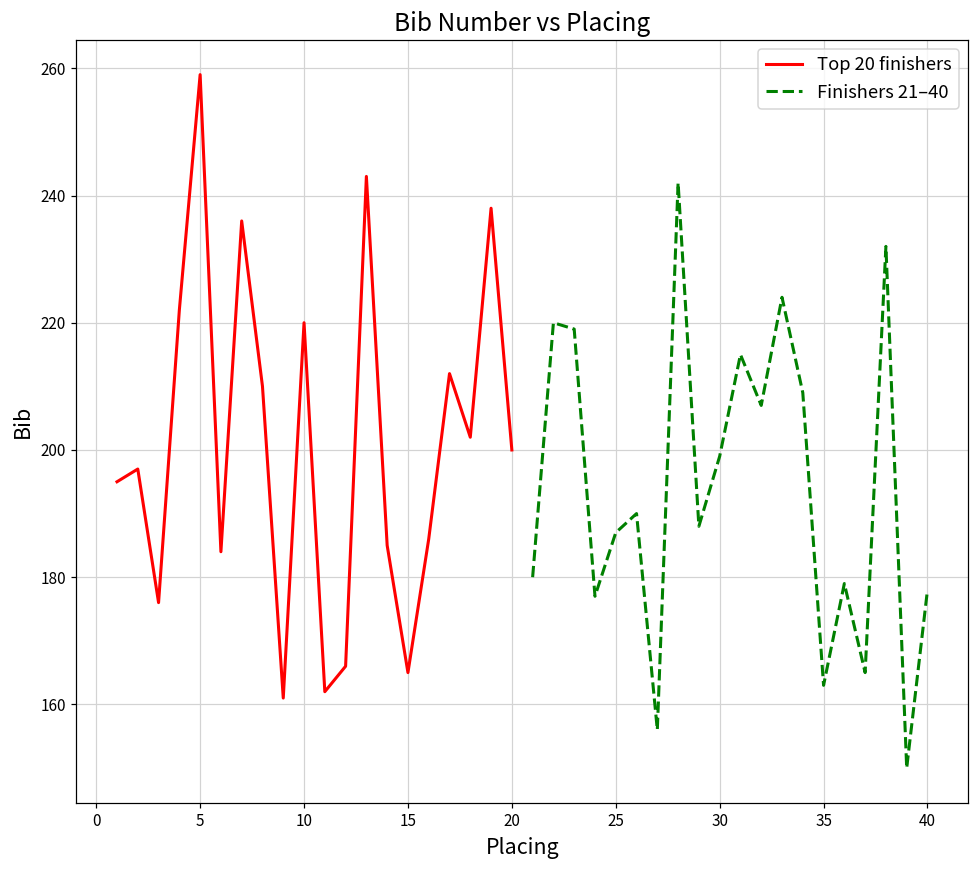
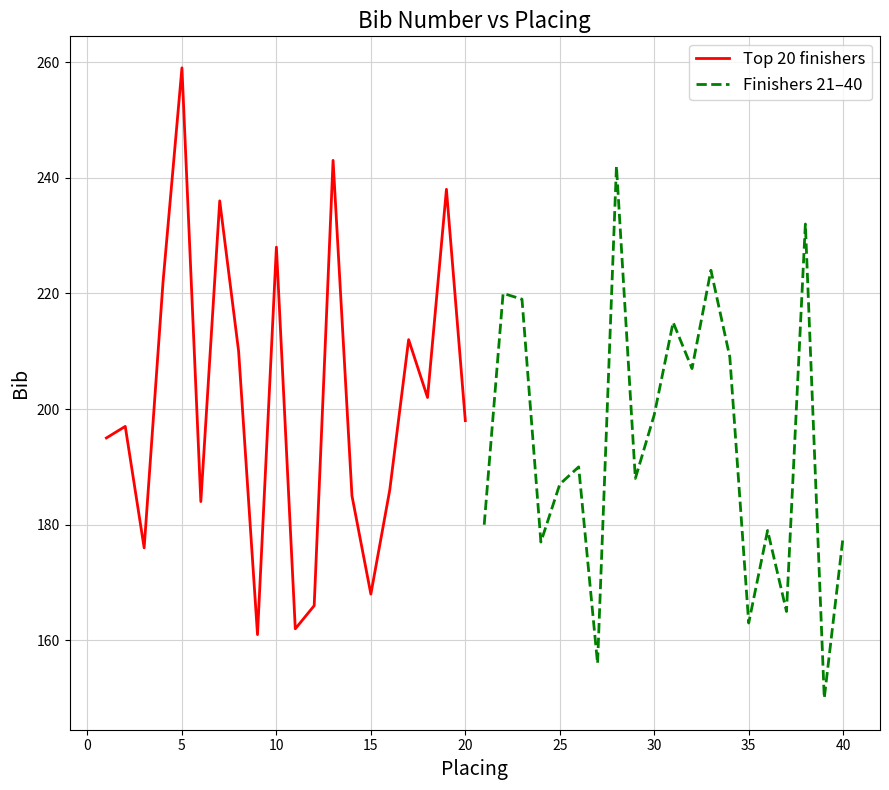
Top 20 finishers, 10: 220 -> 228
Top 20 finishers, 15: 165 -> 168
Top 20 finishers, 20: 200 -> 198
